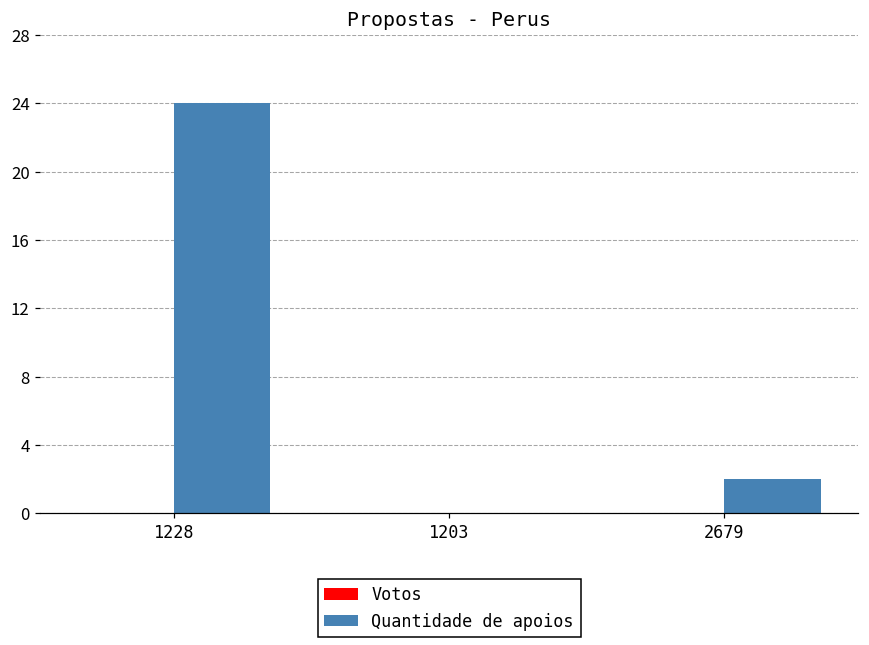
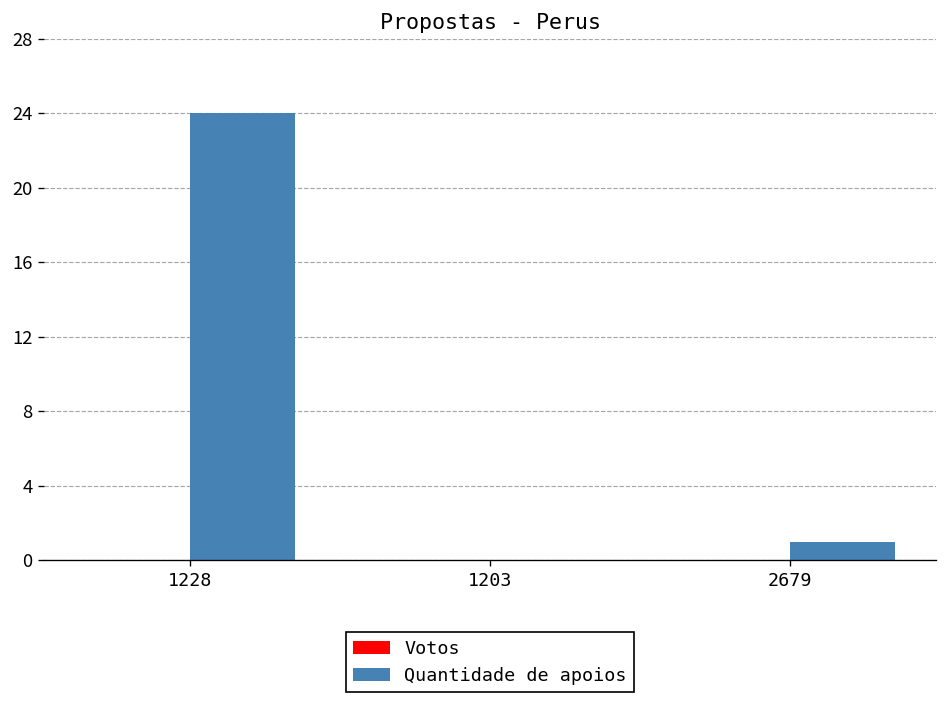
Quantidade de apoios, 2679: 2 -> 1
